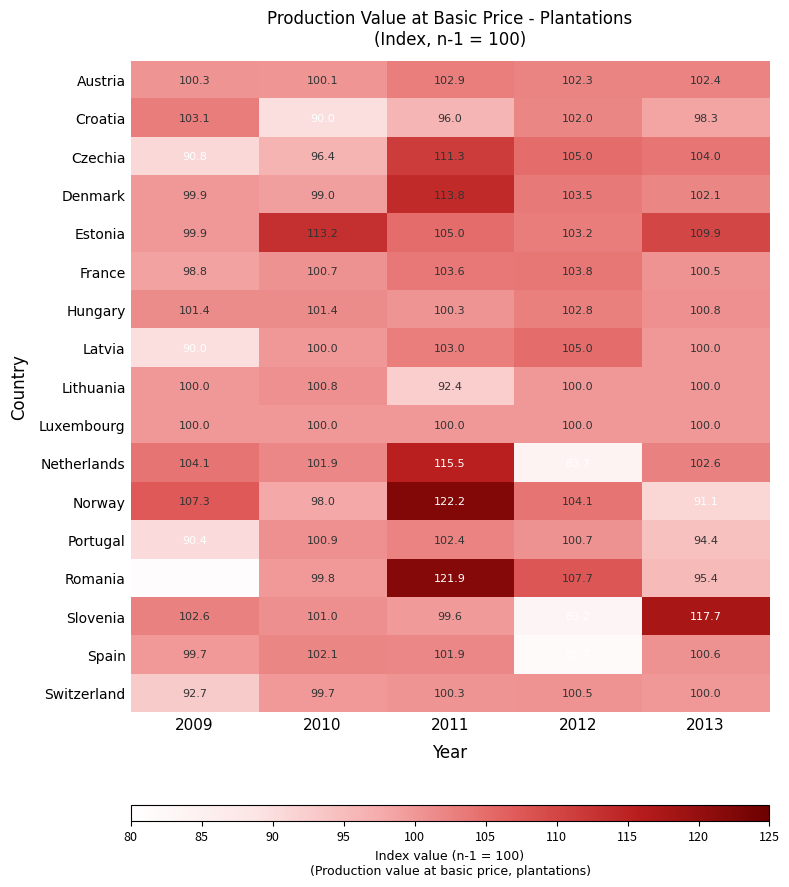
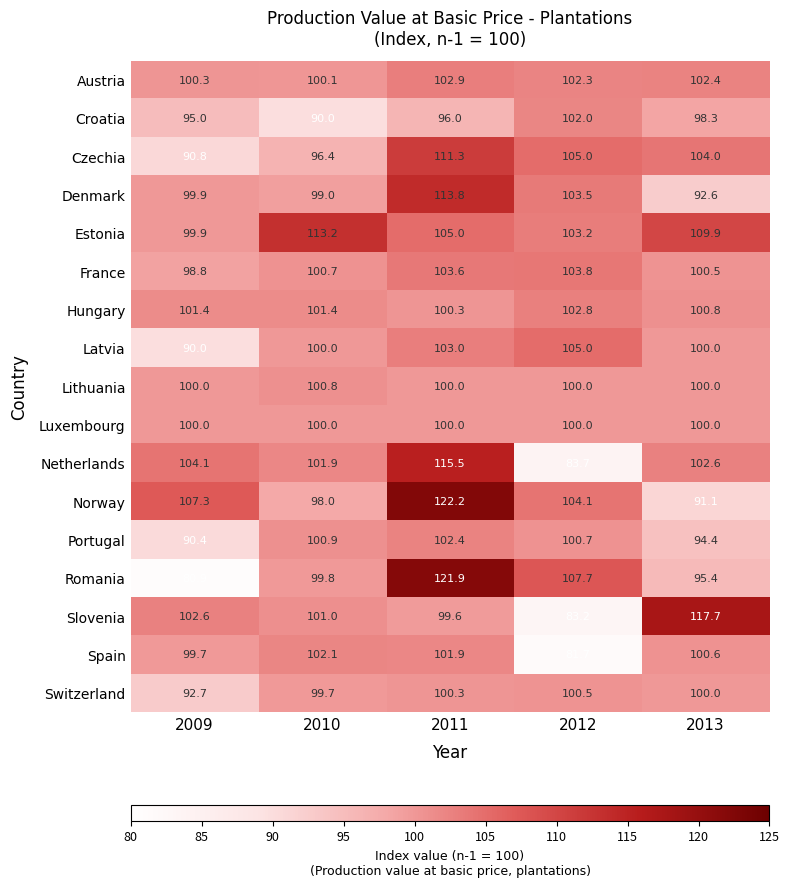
Croatia, 2009: 103.1 -> 95.0
Denmark, 2013: 102.1 -> 92.6
Lithuania, 2011: 92.4 -> 100.0
